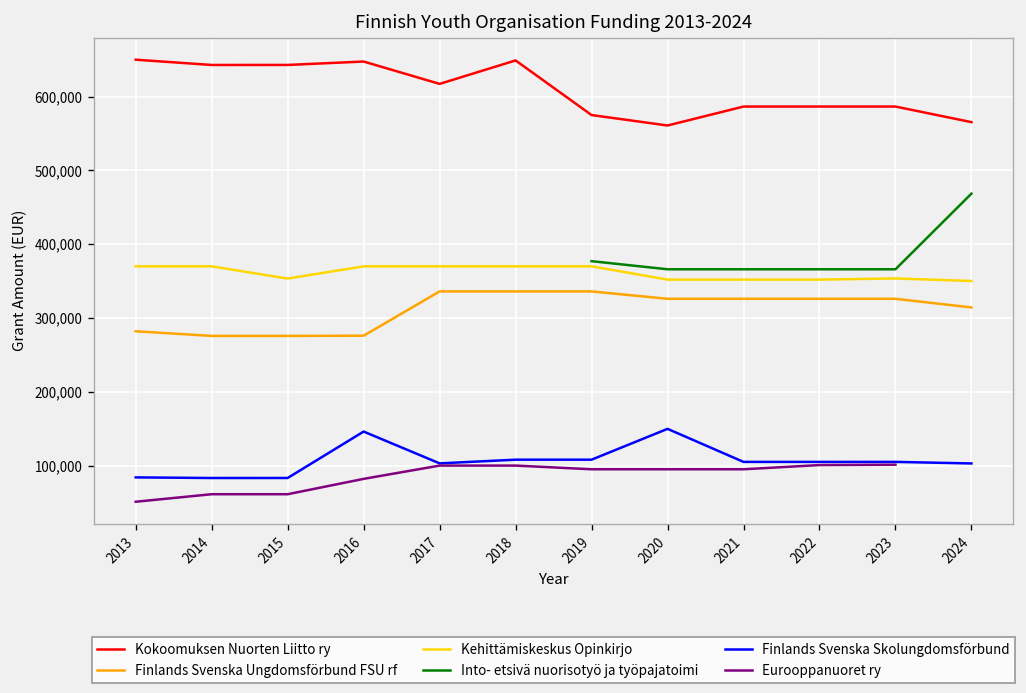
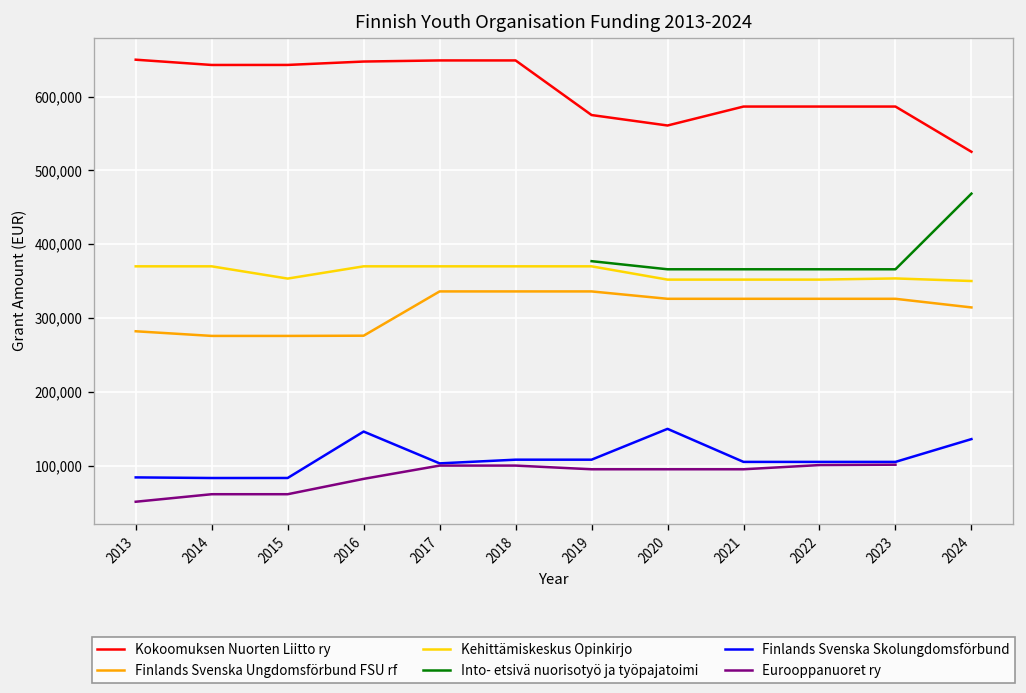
Kokoomuksen Nuorten Liitto ry, 2017: 620,000 -> 650,000
Kokoomuksen Nuorten Liitto ry, 2024: 570,000 -> 530,000
Finlands Svenska Skolungdomsförbund, 2024: 100,000 -> 140,000
